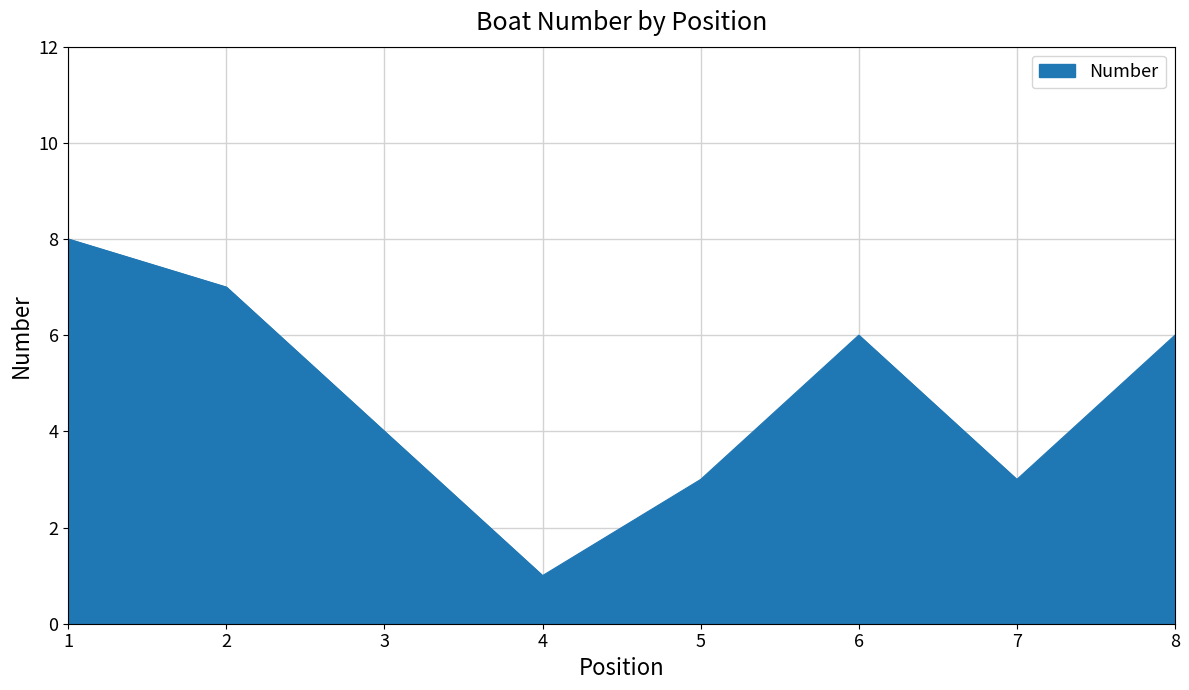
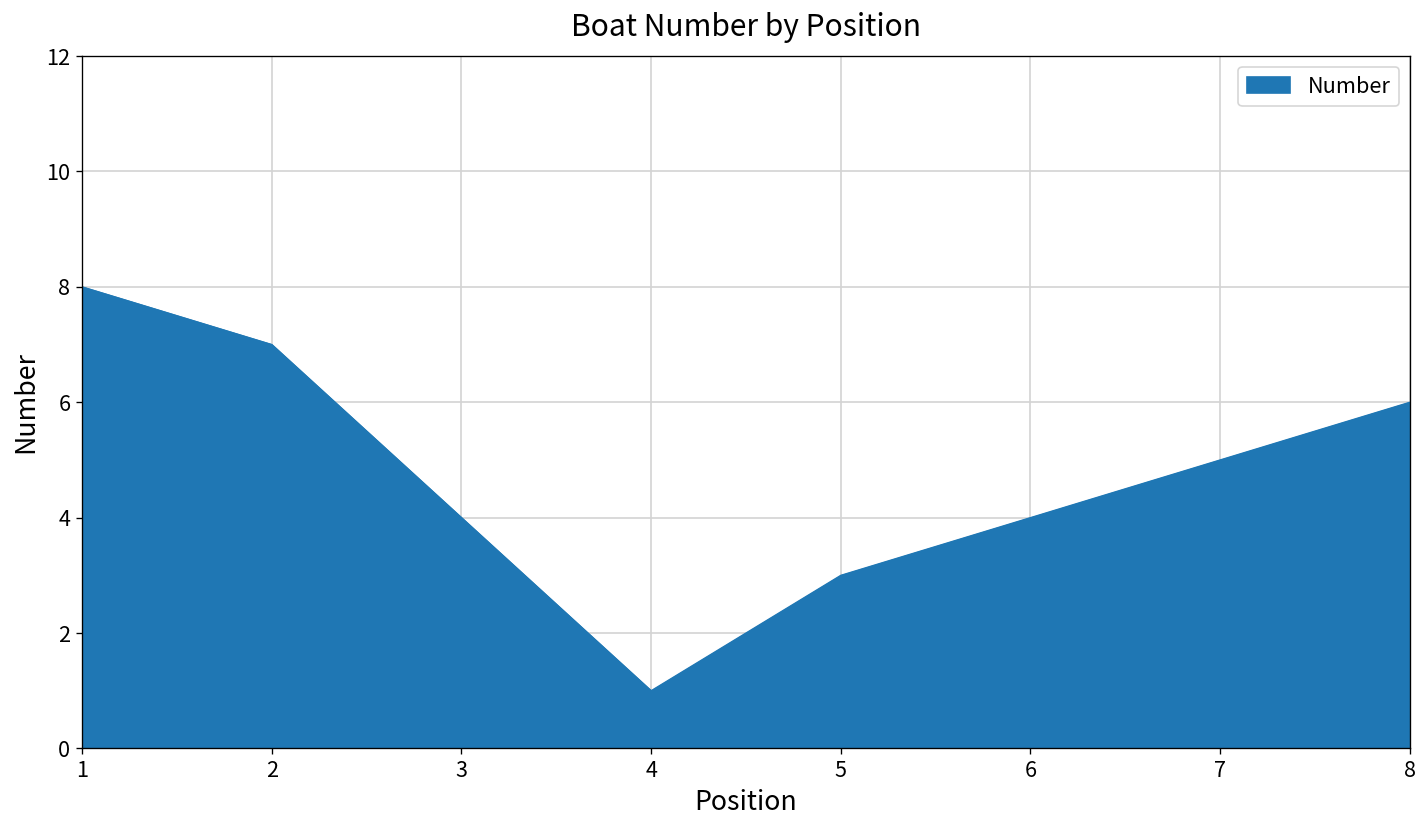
6: 6 -> 4
7: 3 -> 5
